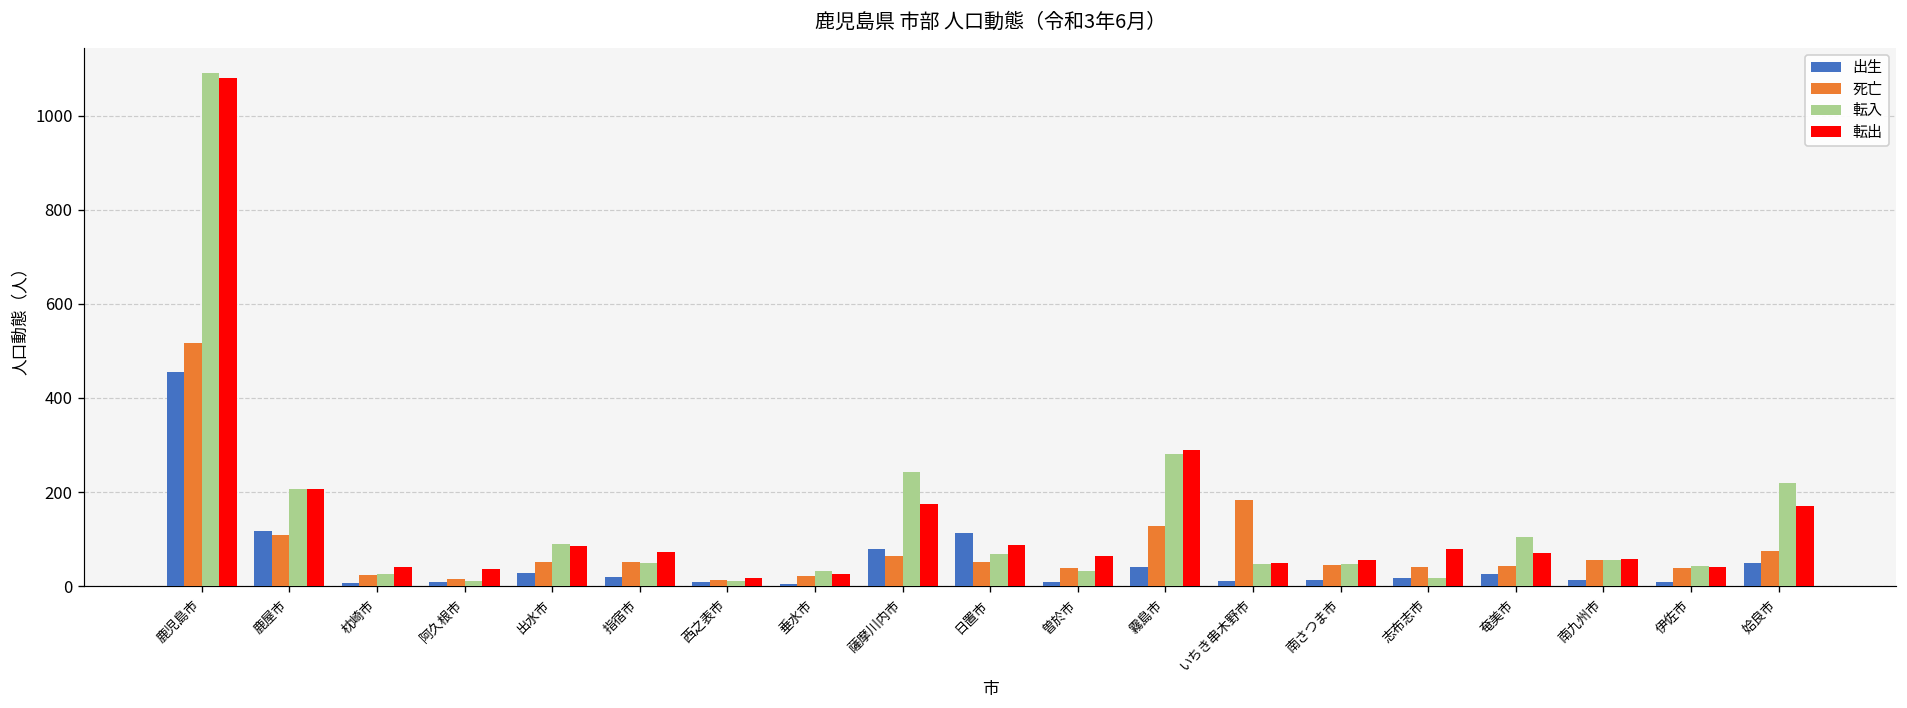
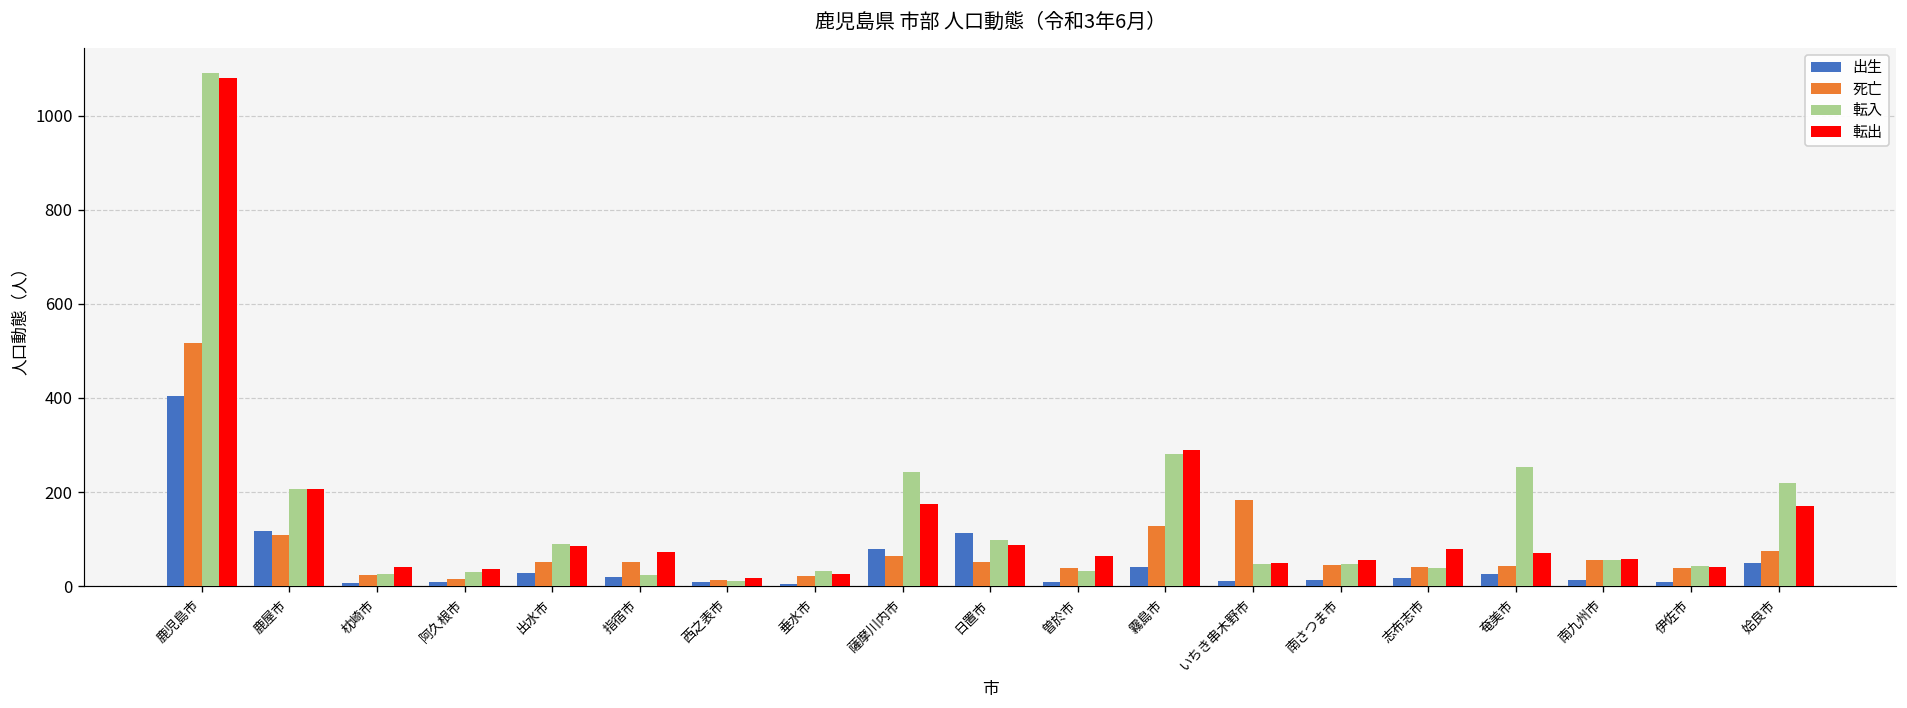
出生, 鹿児島市: 460 -> 410
転入, 阿久根市: 10 -> 30
転入, 指宿市: 50 -> 20
転入, 日置市: 70 -> 100
転入, 志布志市: 20 -> 40
転入, 奄美市: 110 -> 250
